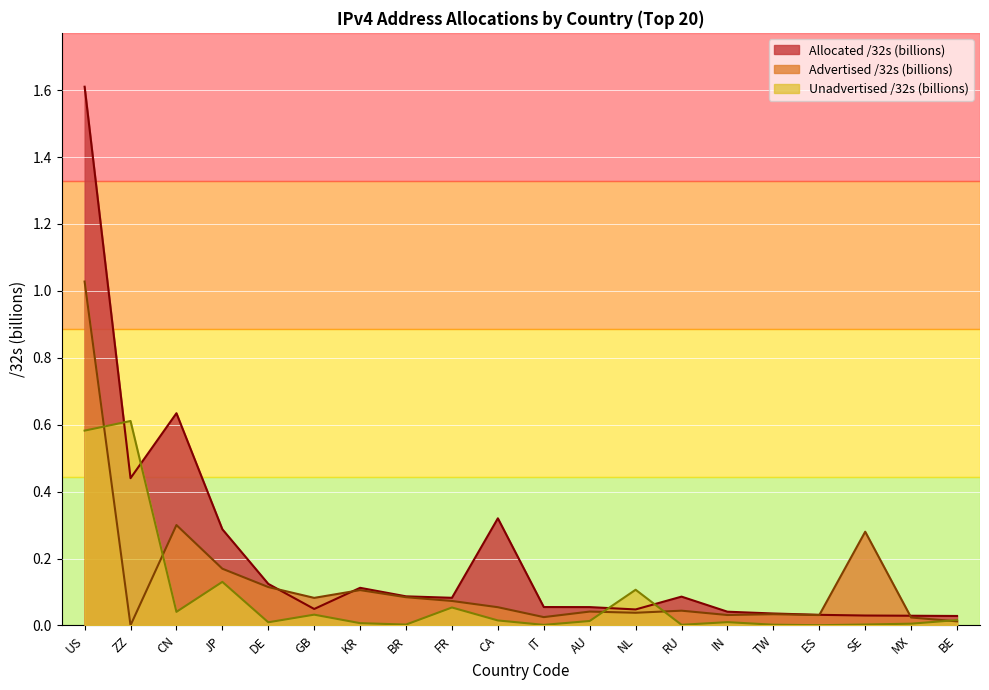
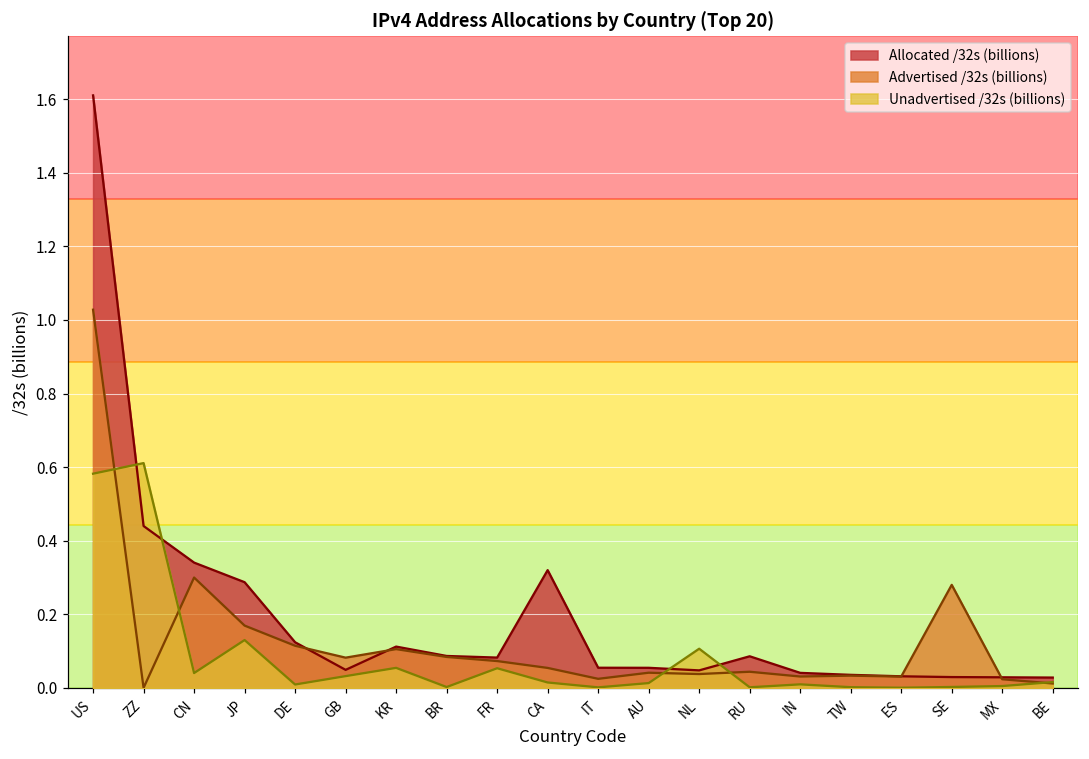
Allocated /32s (billions), CN: 0.63 -> 0.34
Unadvertised /32s (billions), KR: 0.01 -> 0.05
